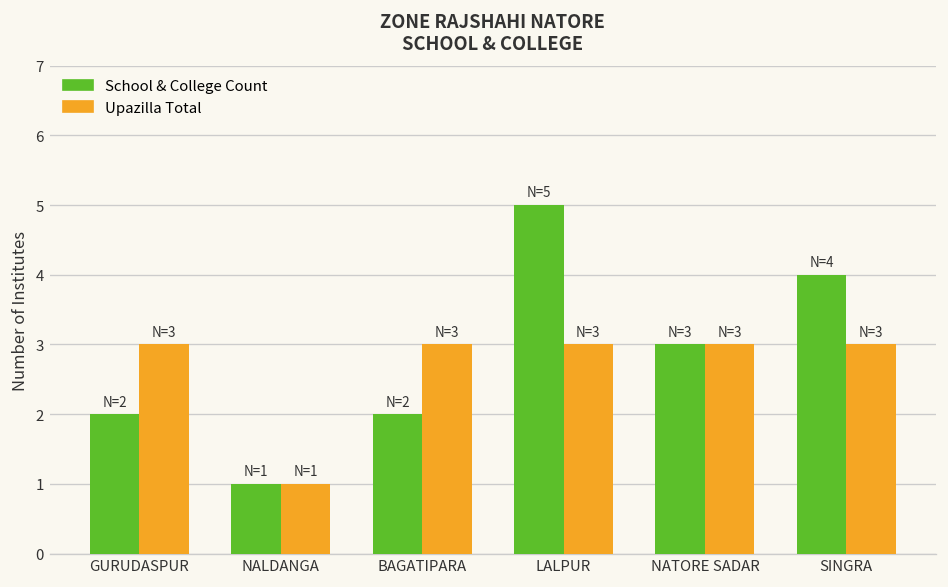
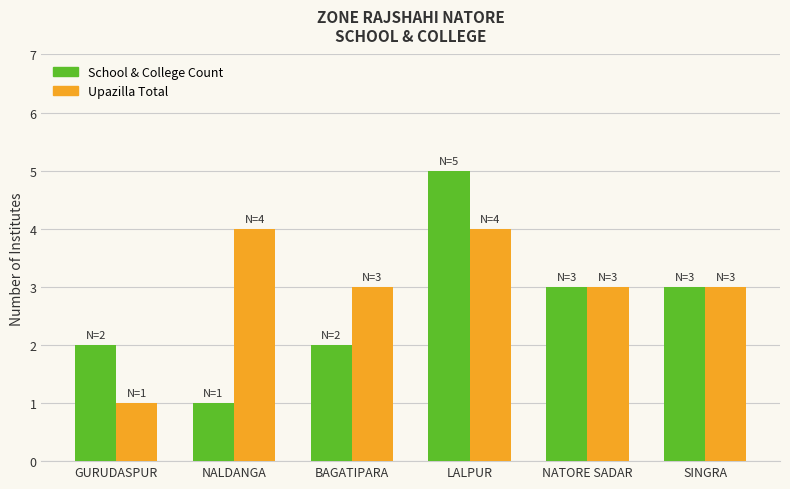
Upazilla Total, GURUDASPUR: 3 -> 1
Upazilla Total, NALDANGA: 1 -> 4
Upazilla Total, LALPUR: 3 -> 4
School & College Count, SINGRA: 4 -> 3
